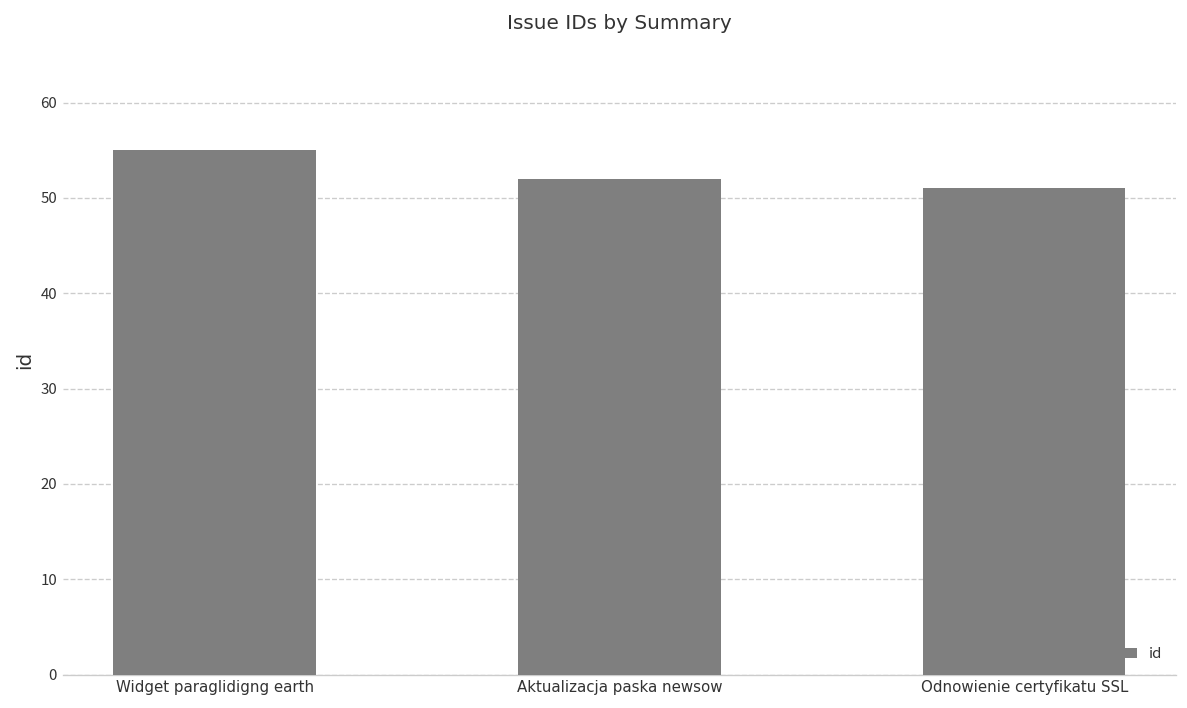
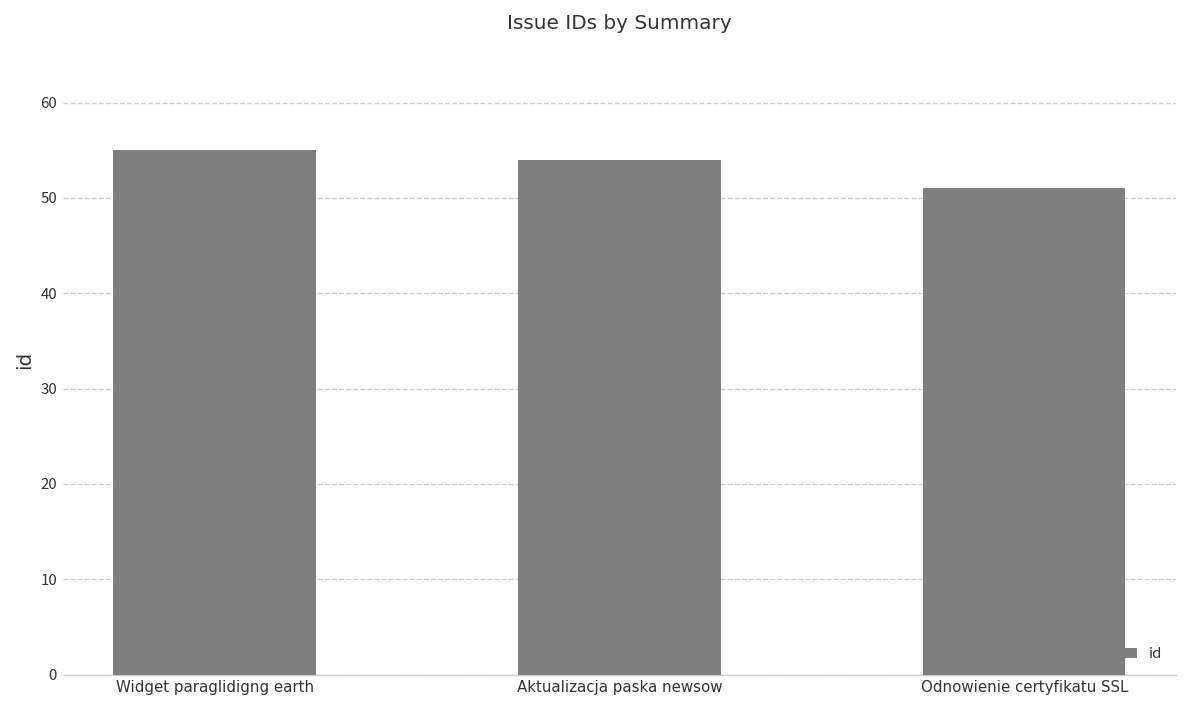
Aktualizacja paska newsow: 52 -> 54
